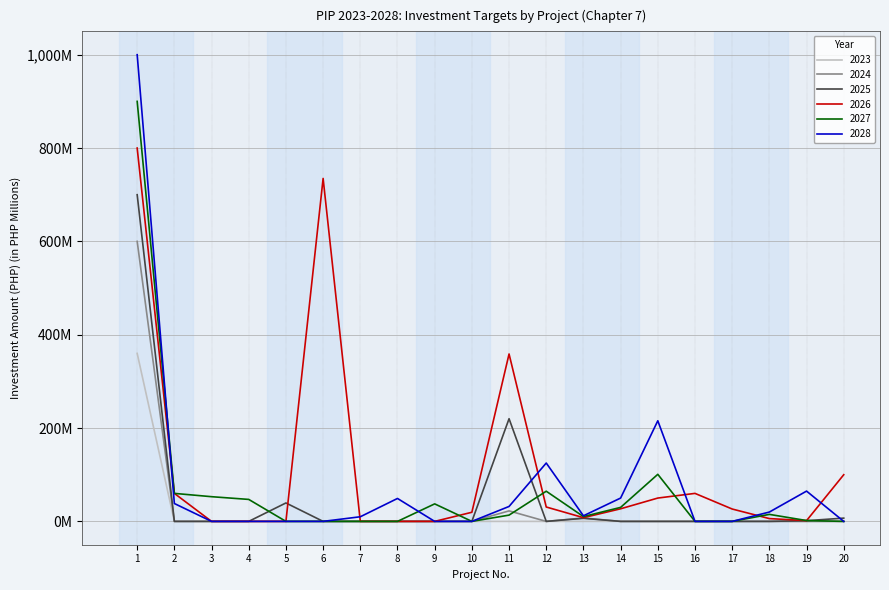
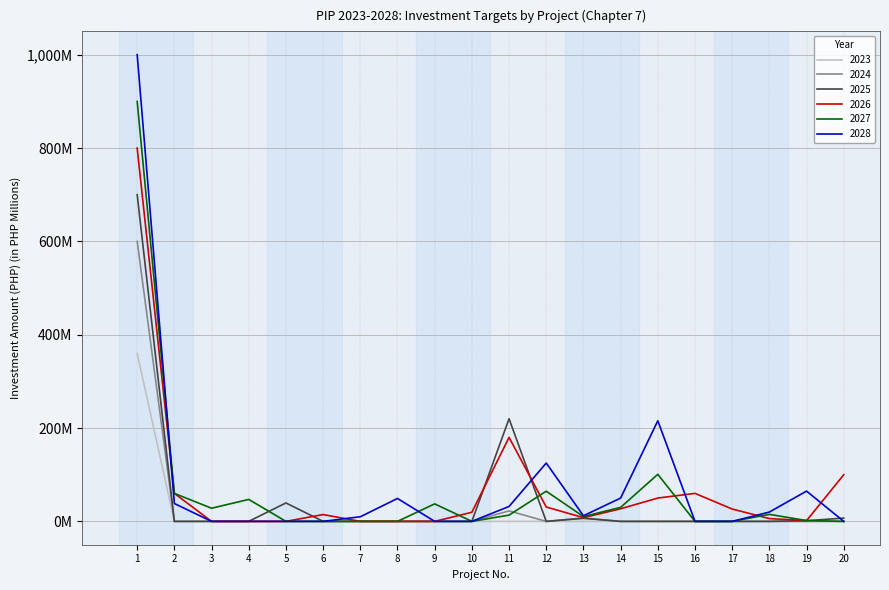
2027, 3: 50,000,000 -> 30,000,000
2026, 6: 730,000,000 -> 10,000,000
2026, 11: 360,000,000 -> 180,000,000
